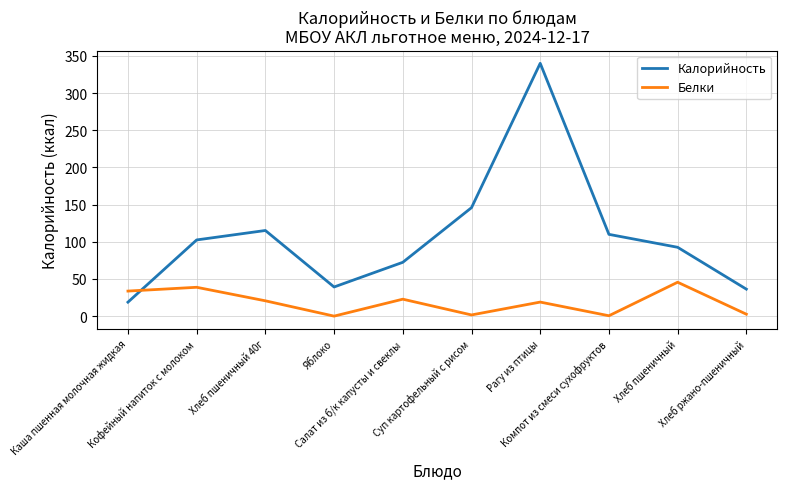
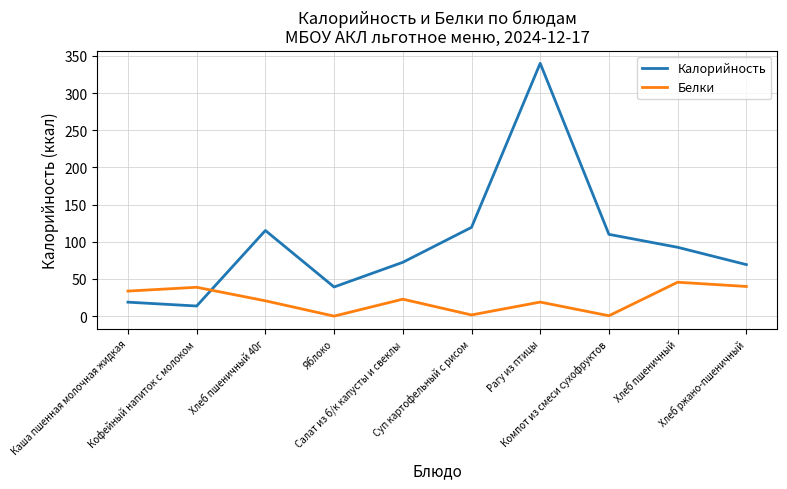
Калорийность, Кофейный напиток с молоком: 100 -> 10
Калорийность, Суп картофельный с рисом: 150 -> 120
Калорийность, Хлеб ржано-пшеничный: 40 -> 70
Белки, Хлеб ржано-пшеничный: 0 -> 40
